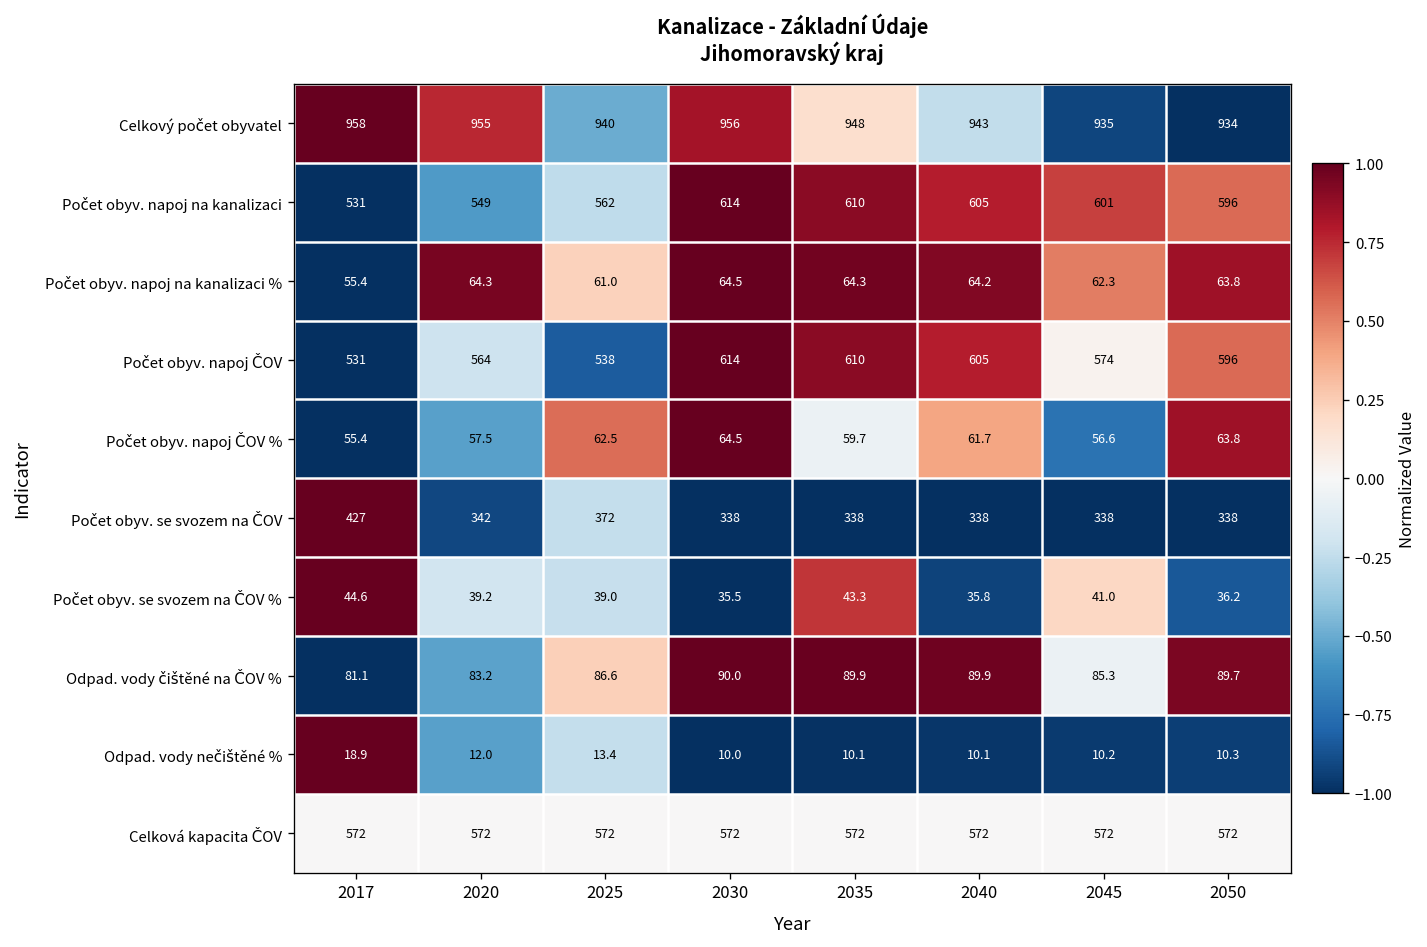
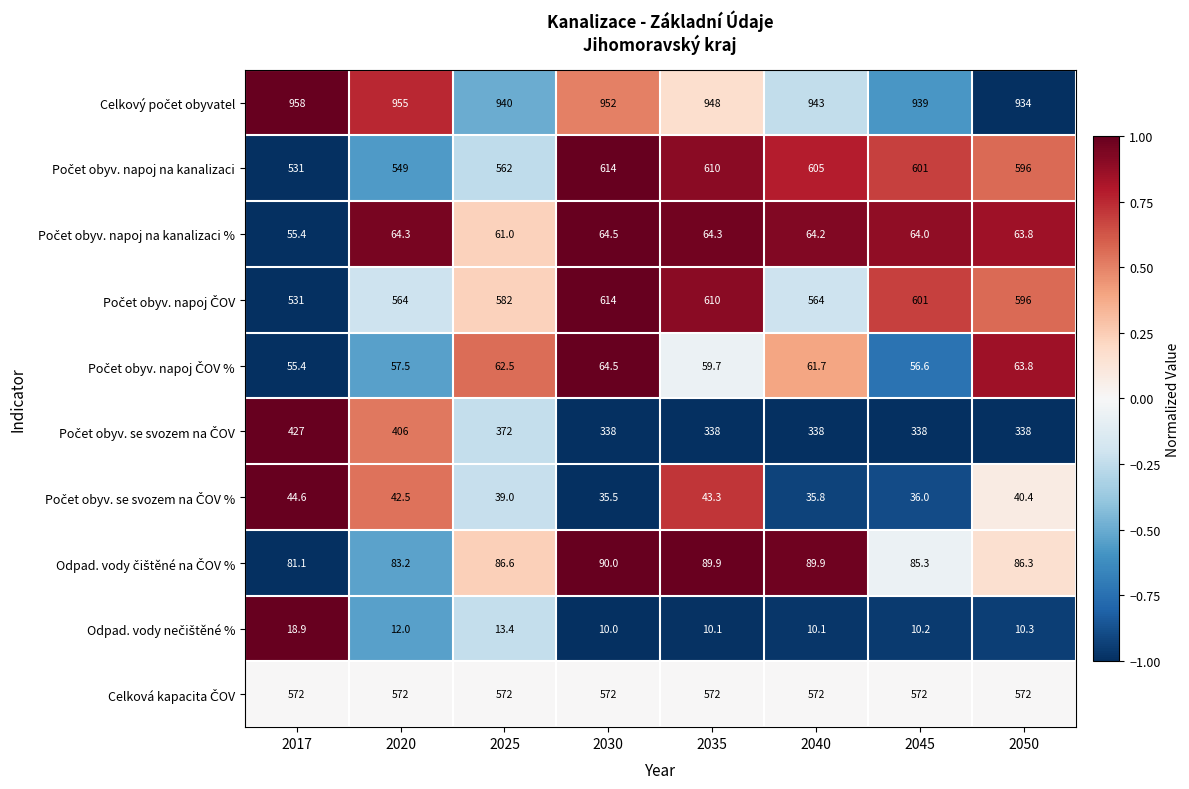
Celkový počet obyvatel, 2030: 956 -> 952
Celkový počet obyvatel, 2045: 935 -> 939
Počet obyv. napoj na kanalizaci %, 2045: 62.3 -> 64.0
Počet obyv. napoj ČOV, 2025: 538 -> 582
Počet obyv. napoj ČOV, 2040: 605 -> 564
Počet obyv. napoj ČOV, 2045: 574 -> 601
Počet obyv. se svozem na ČOV, 2020: 342 -> 406
Počet obyv. se svozem na ČOV %, 2020: 39.2 -> 42.5
Počet obyv. se svozem na ČOV %, 2045: 41.0 -> 36.0
Počet obyv. se svozem na ČOV %, 2050: 36.2 -> 40.4
Odpad. vody čištěné na ČOV %, 2050: 89.7 -> 86.3
